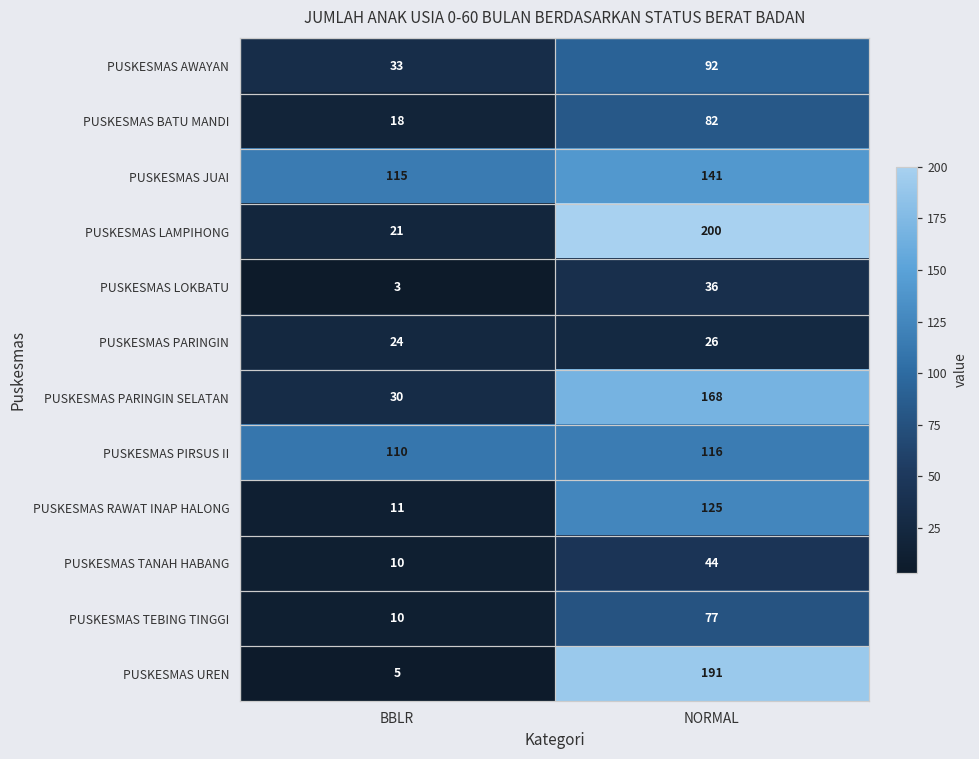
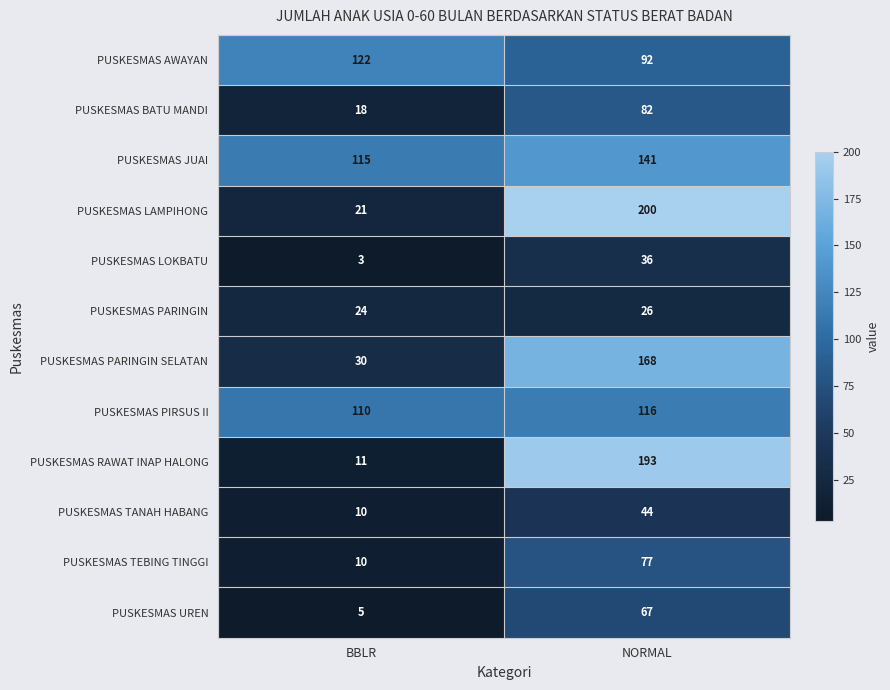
PUSKESMAS AWAYAN, BBLR: 33 -> 122
PUSKESMAS RAWAT INAP HALONG, NORMAL: 125 -> 193
PUSKESMAS UREN, NORMAL: 191 -> 67
